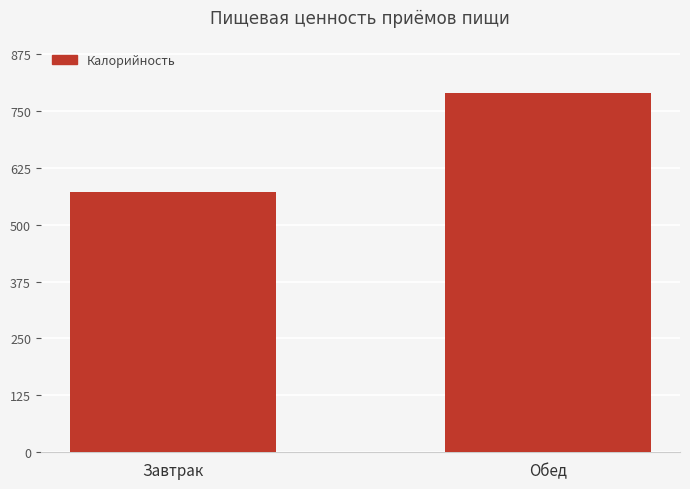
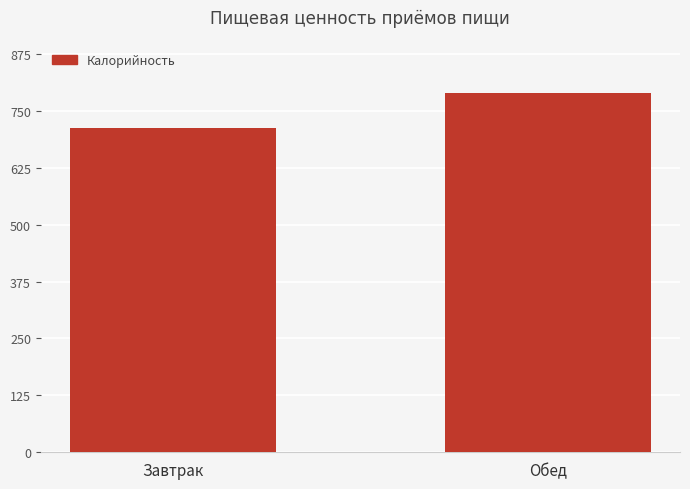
Завтрак: 570 -> 710
